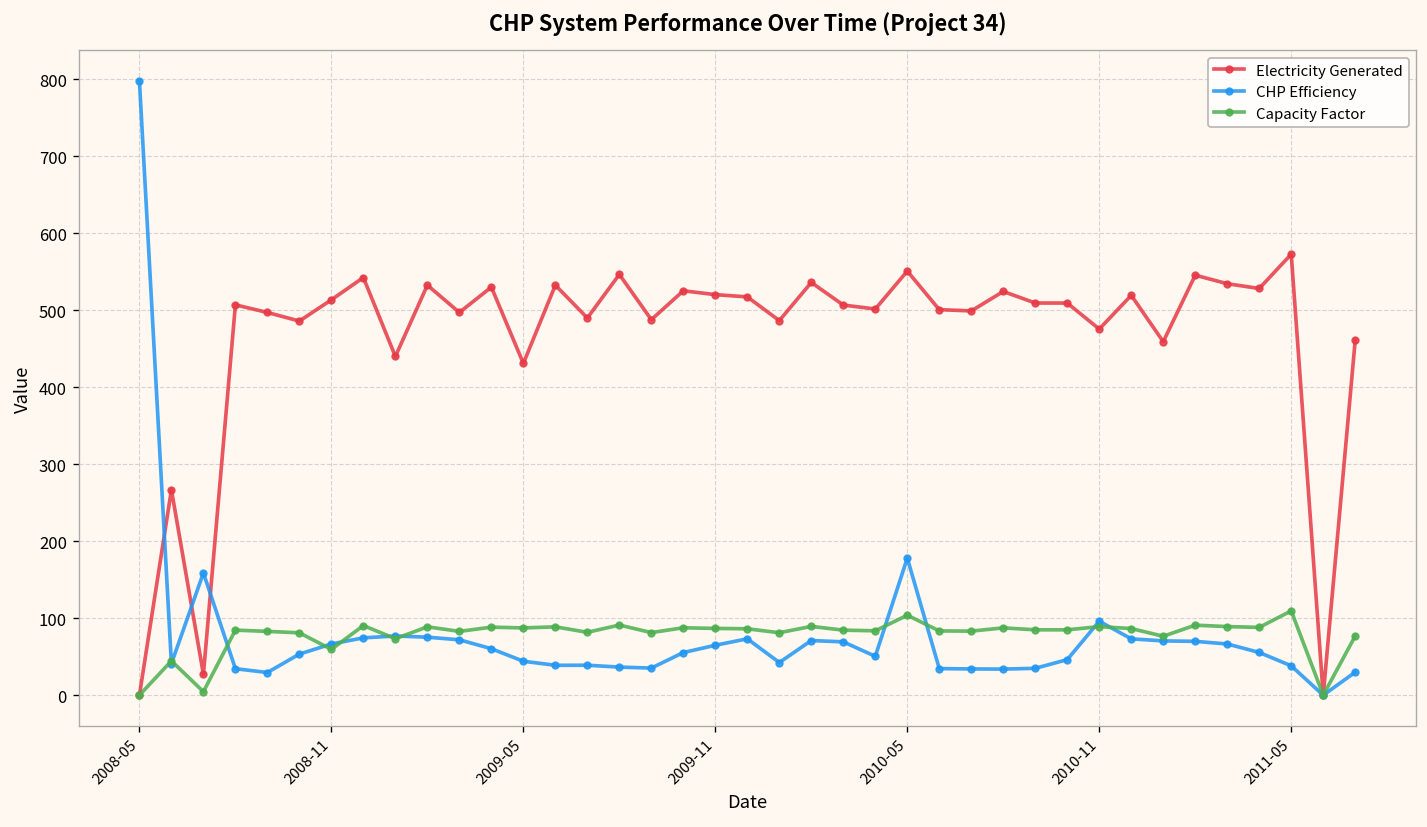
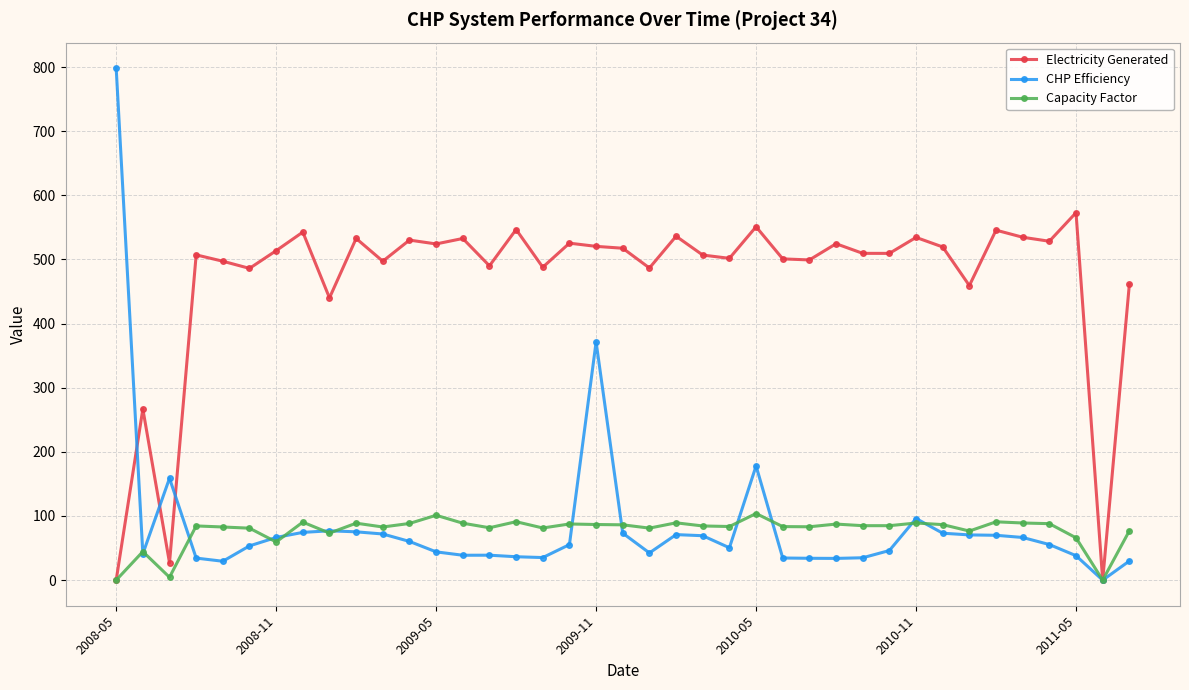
Electricity Generated, 2009-05: 430 -> 520
Capacity Factor, 2009-05: 90 -> 100
CHP Efficiency, 2009-11: 60 -> 370
Electricity Generated, 2010-11: 480 -> 530
Capacity Factor, 2011-05: 110 -> 70
